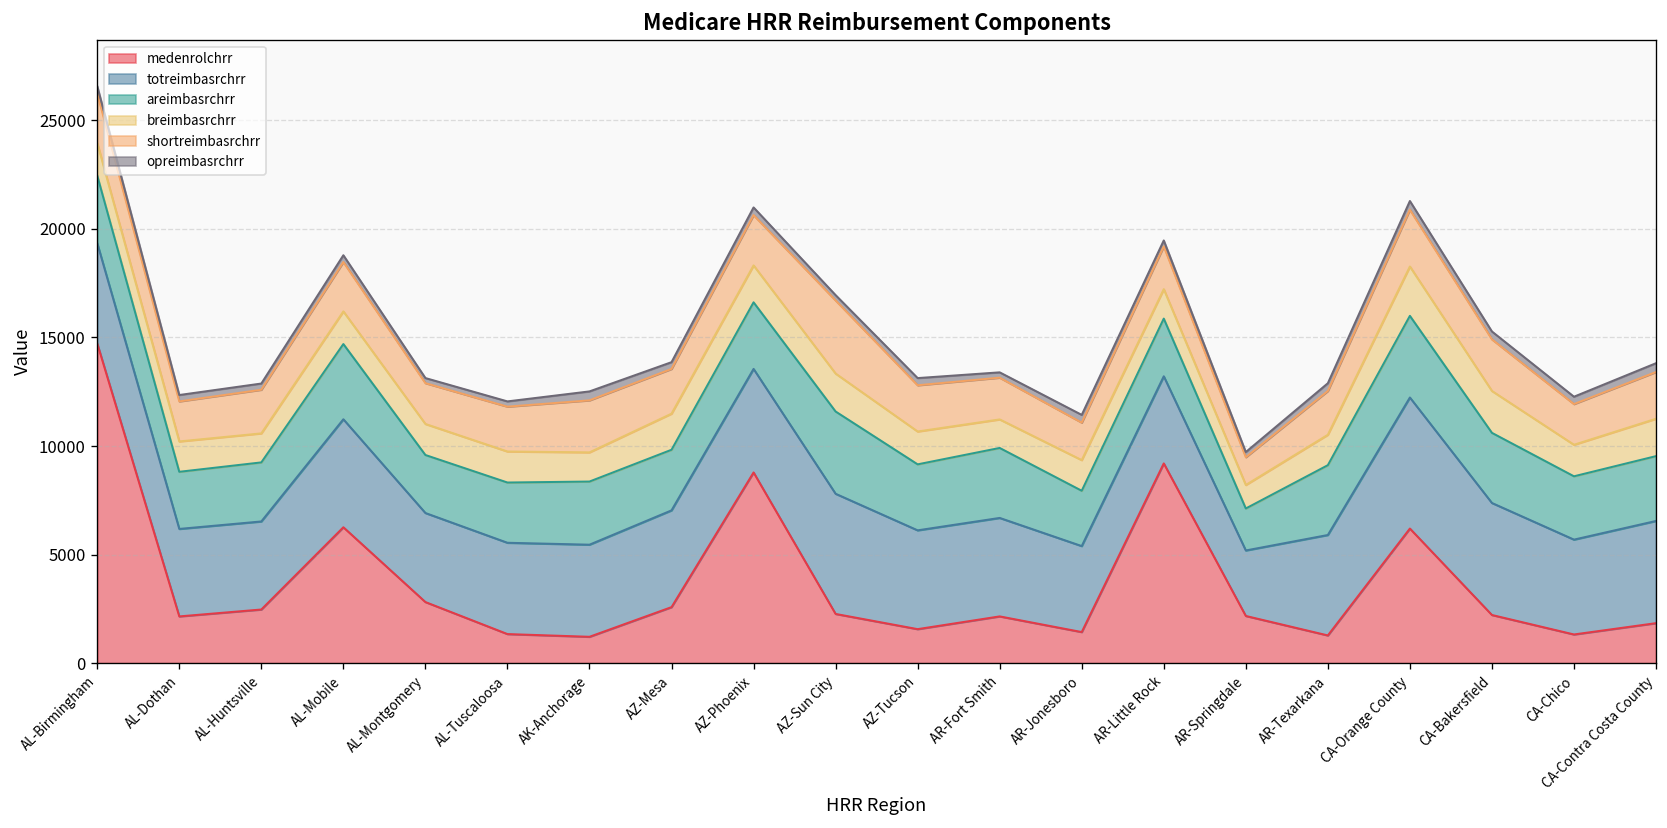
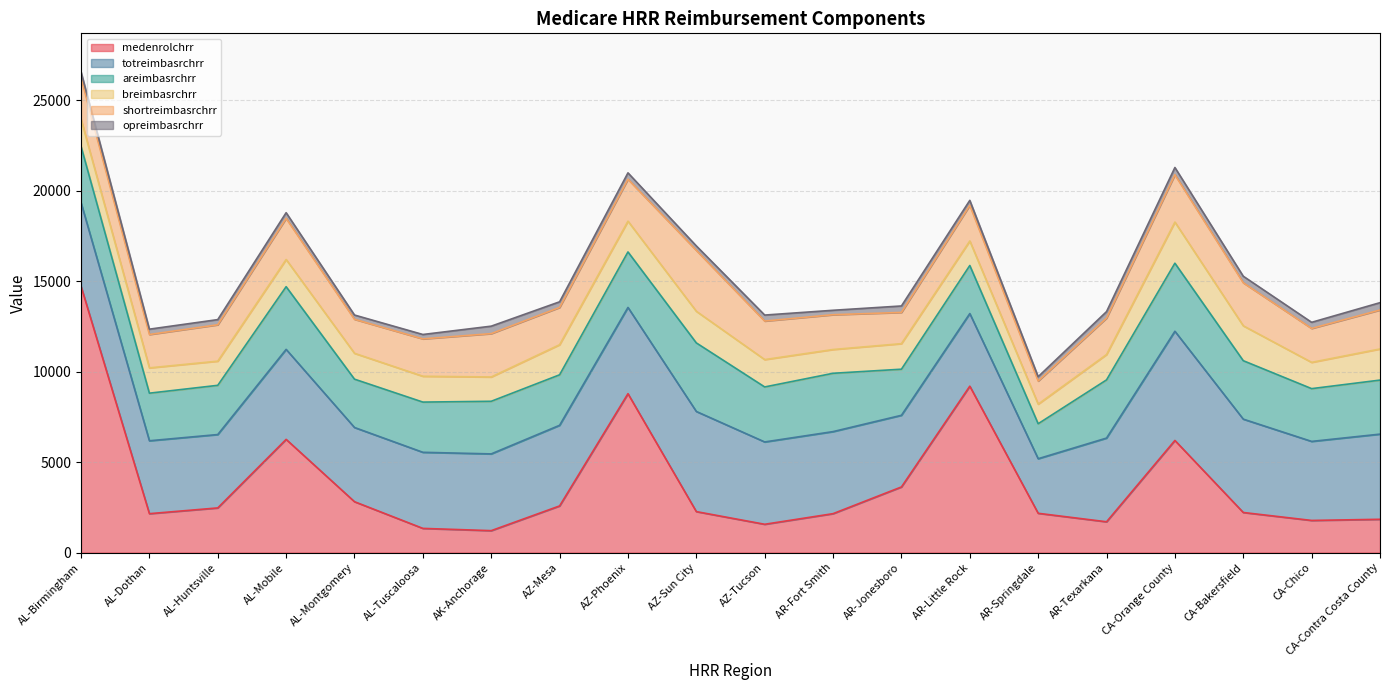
medenrolchrr, AR-Jonesboro: 1400 -> 3600
medenrolchrr, AR-Texarkana: 1300 -> 1700
medenrolchrr, CA-Chico: 1300 -> 1800
